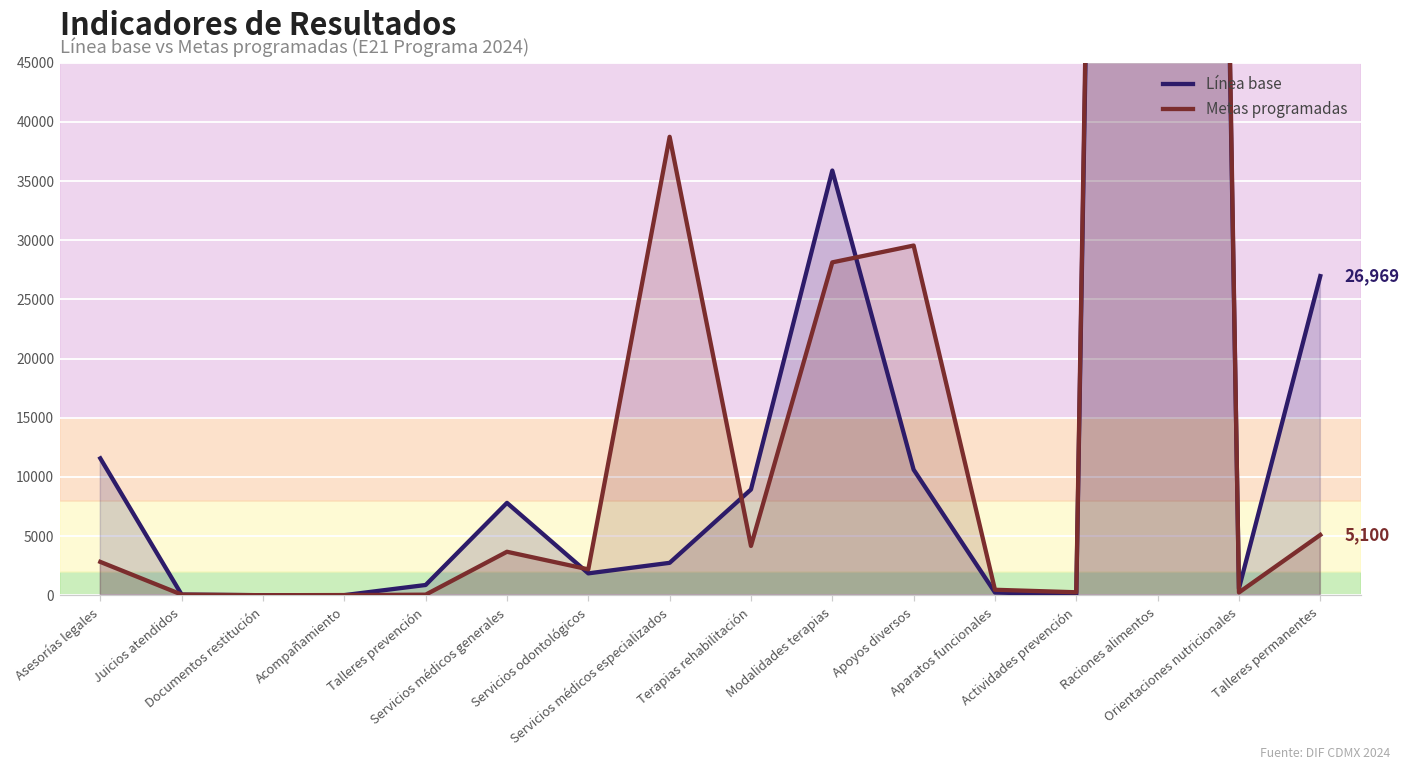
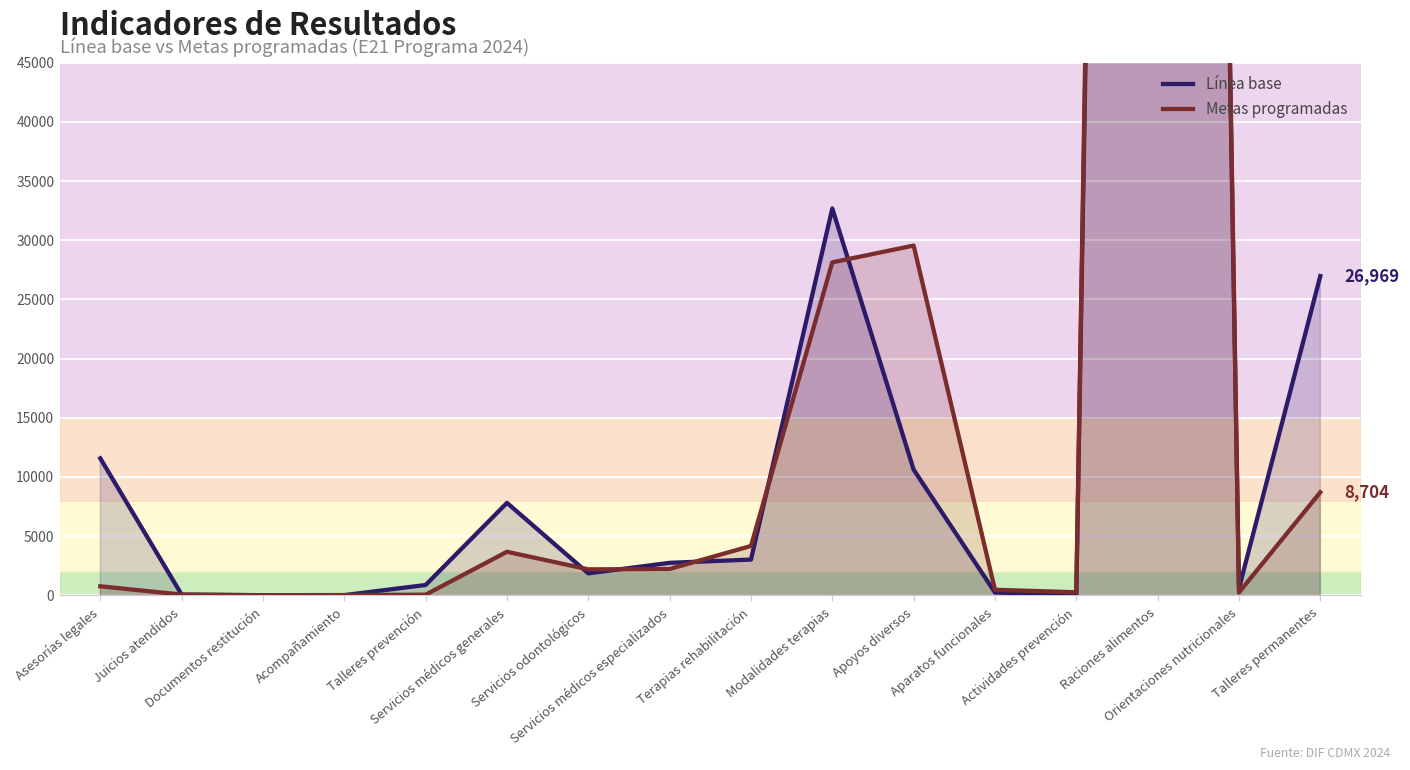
Metas programadas, Asesorías legales: 2800 -> 800
Metas programadas, Servicios médicos especializados: 38700 -> 2200
Línea base, Terapias rehabilitación: 8900 -> 3000
Línea base, Modalidades terapias: 35900 -> 32700
Metas programadas, Talleres permanentes: 5,100 -> 8,704
